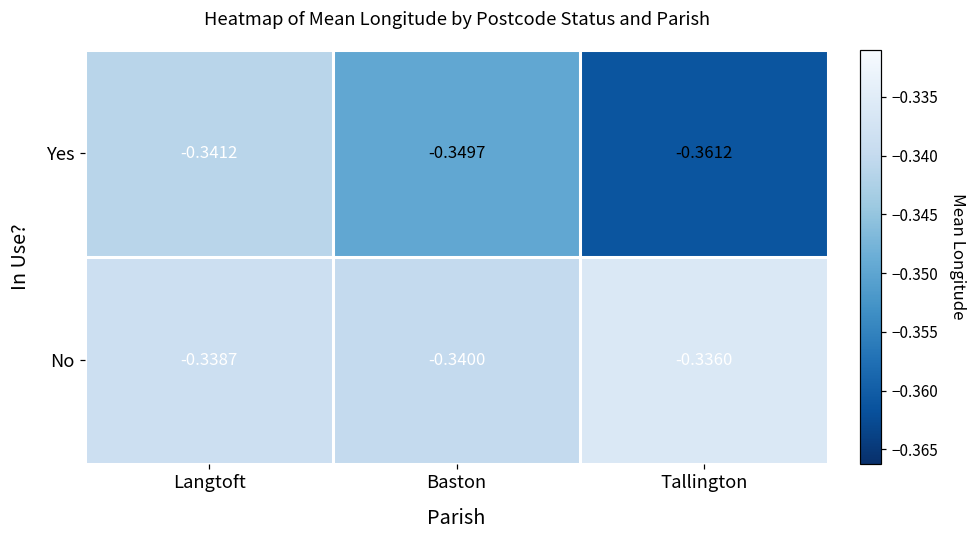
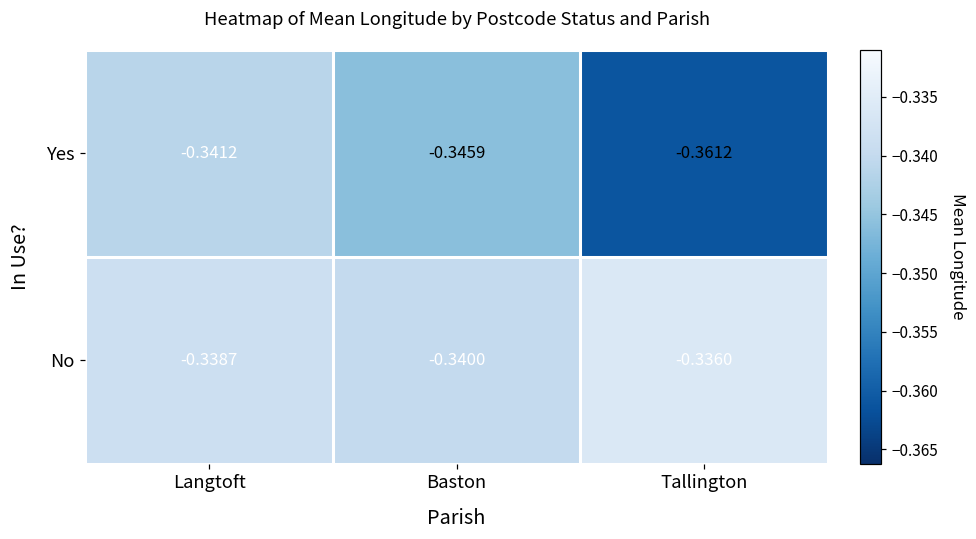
Yes, Baston: -0.3497 -> -0.3459
